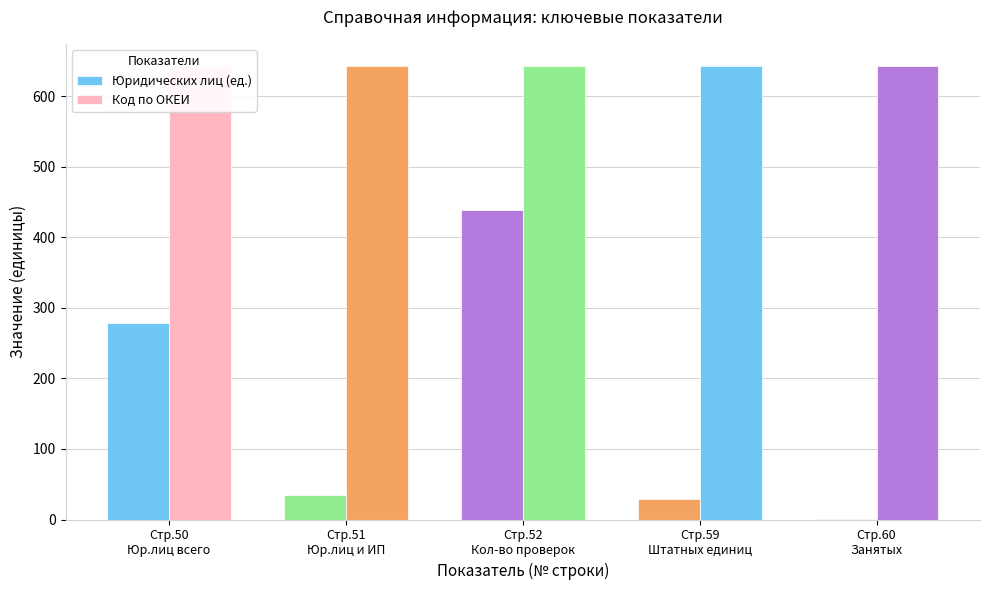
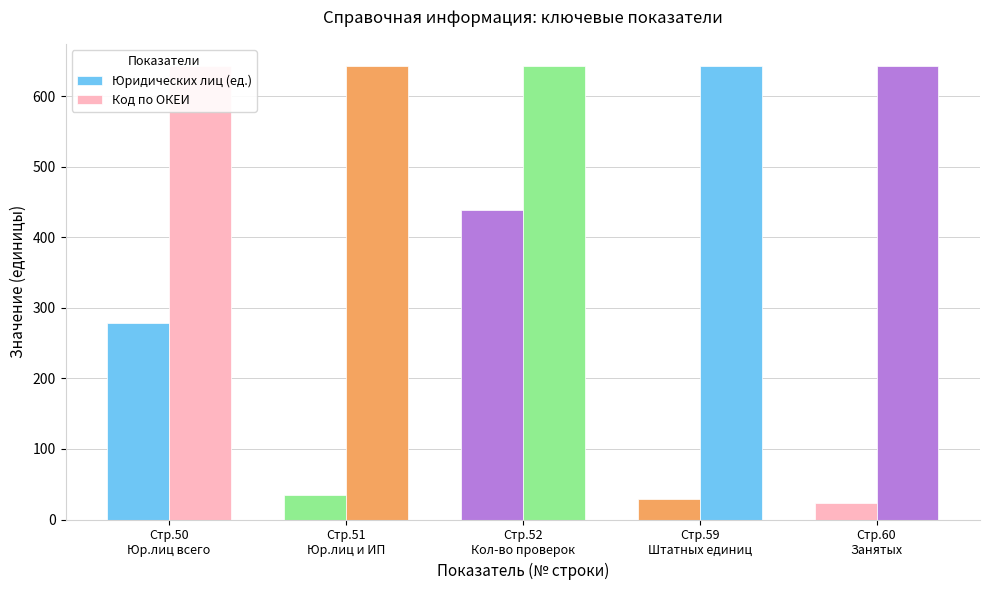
Юридических лиц (ед.), Стр.60 Занятых: 0 -> 20
